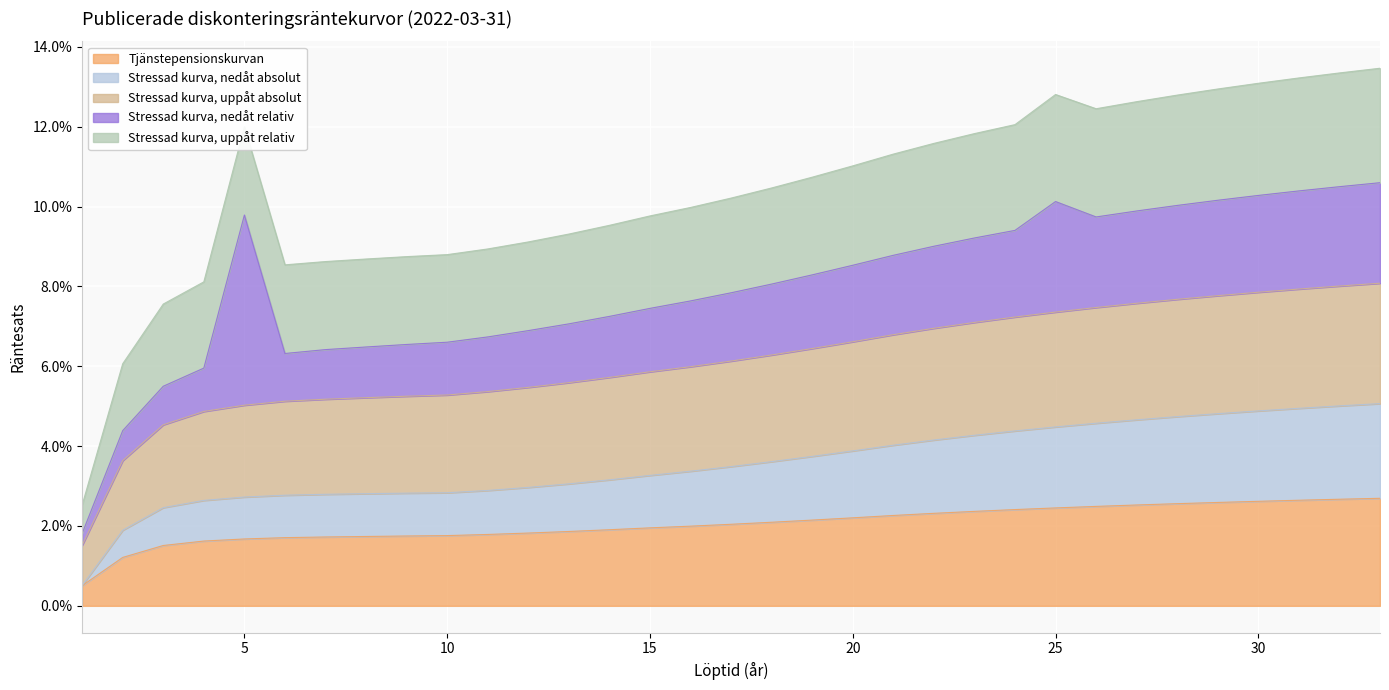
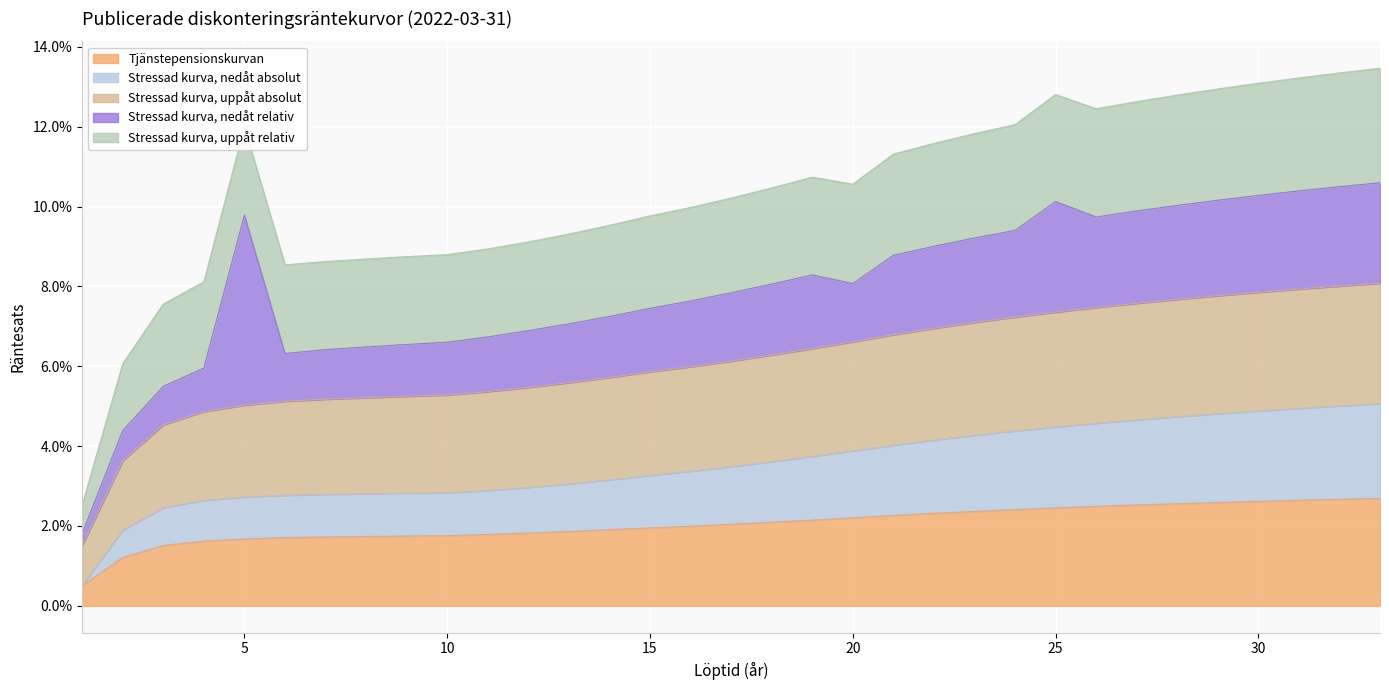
Stressad kurva, nedåt relativ, 20: 1.9% -> 1.5%
